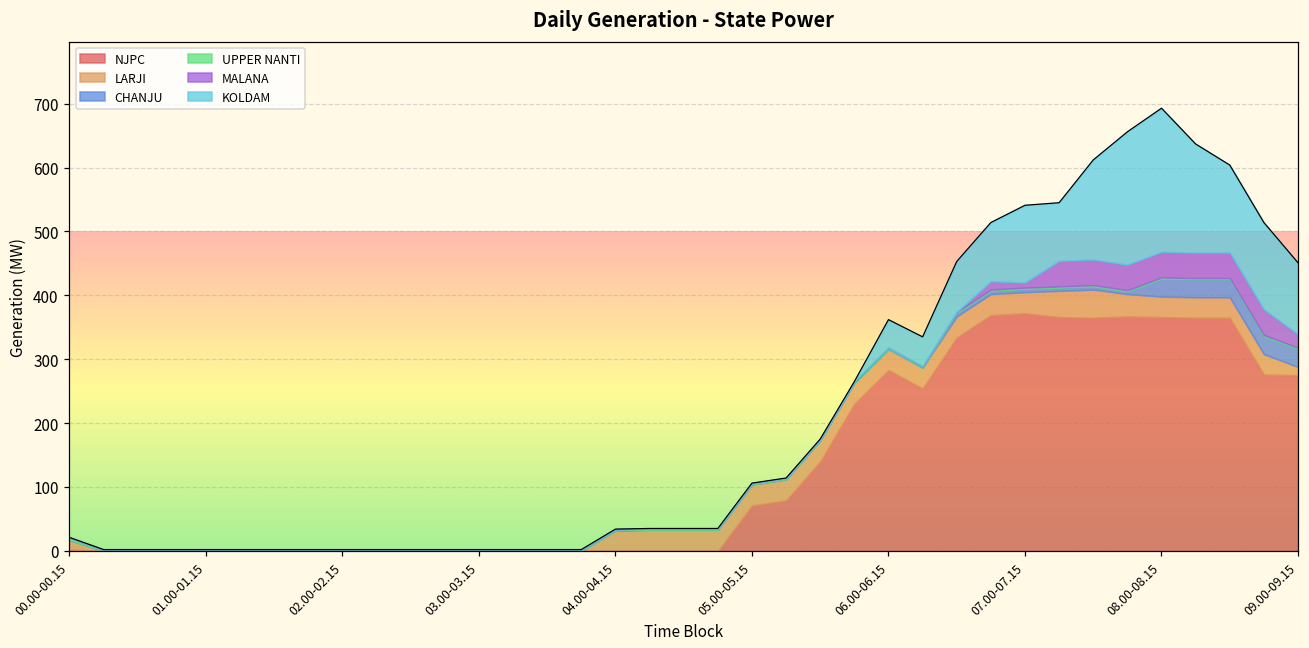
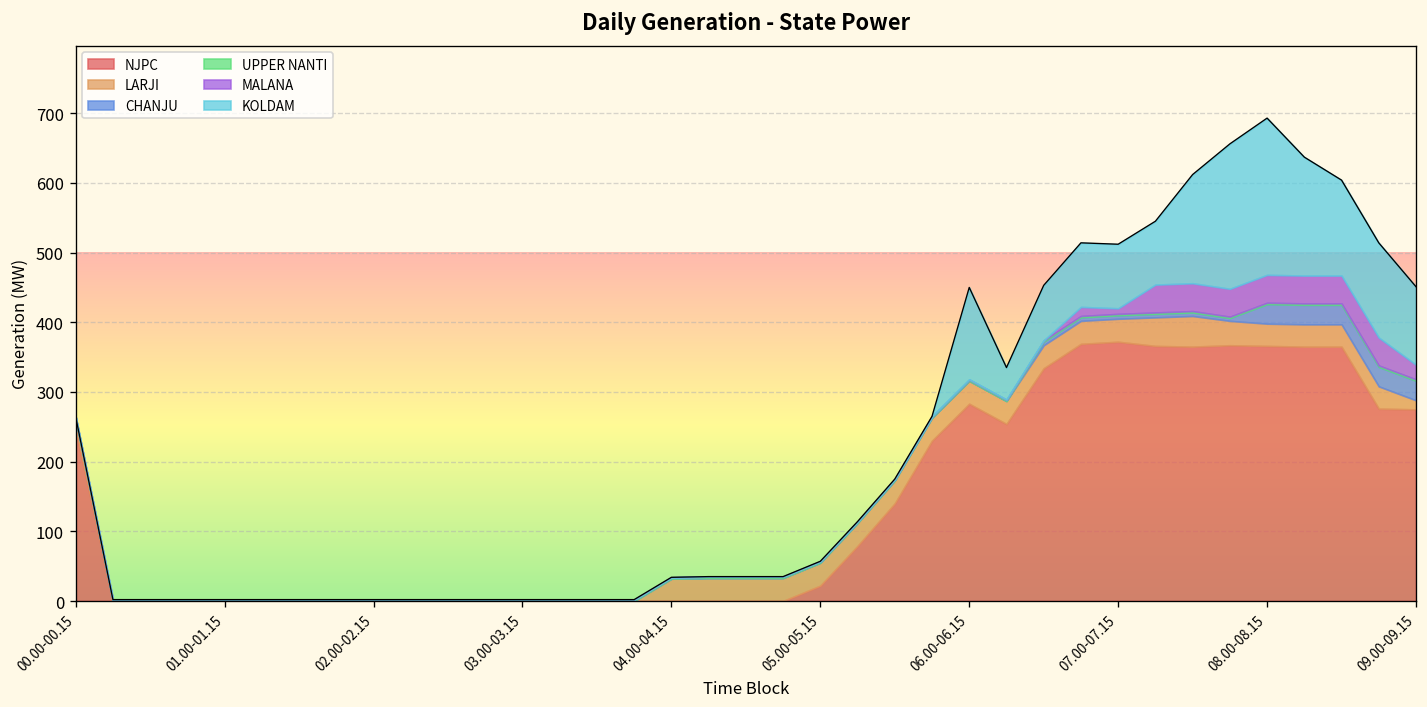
NJPC, 00.00-00.15: 0 -> 250
NJPC, 05.00-05.15: 70 -> 20
KOLDAM, 06.00-06.15: 40 -> 130
KOLDAM, 07.00-07.15: 120 -> 90
